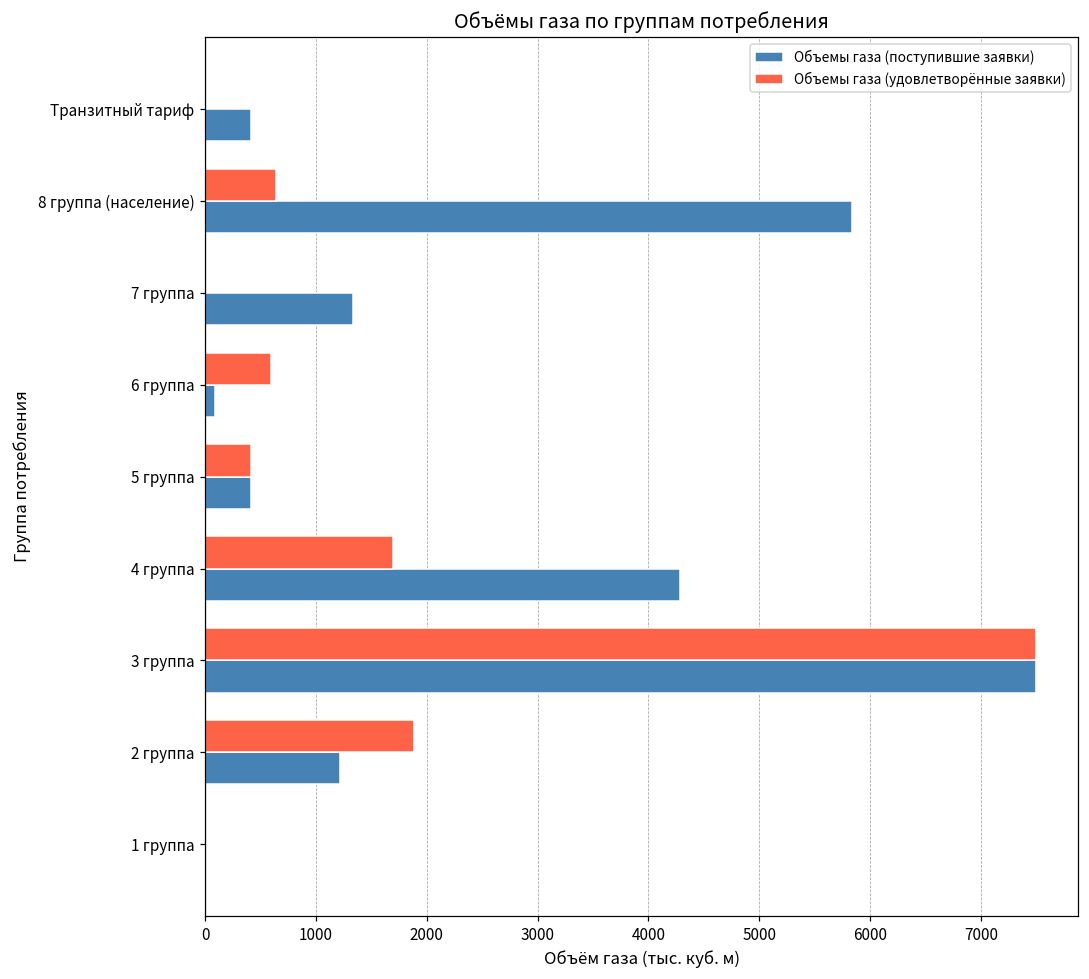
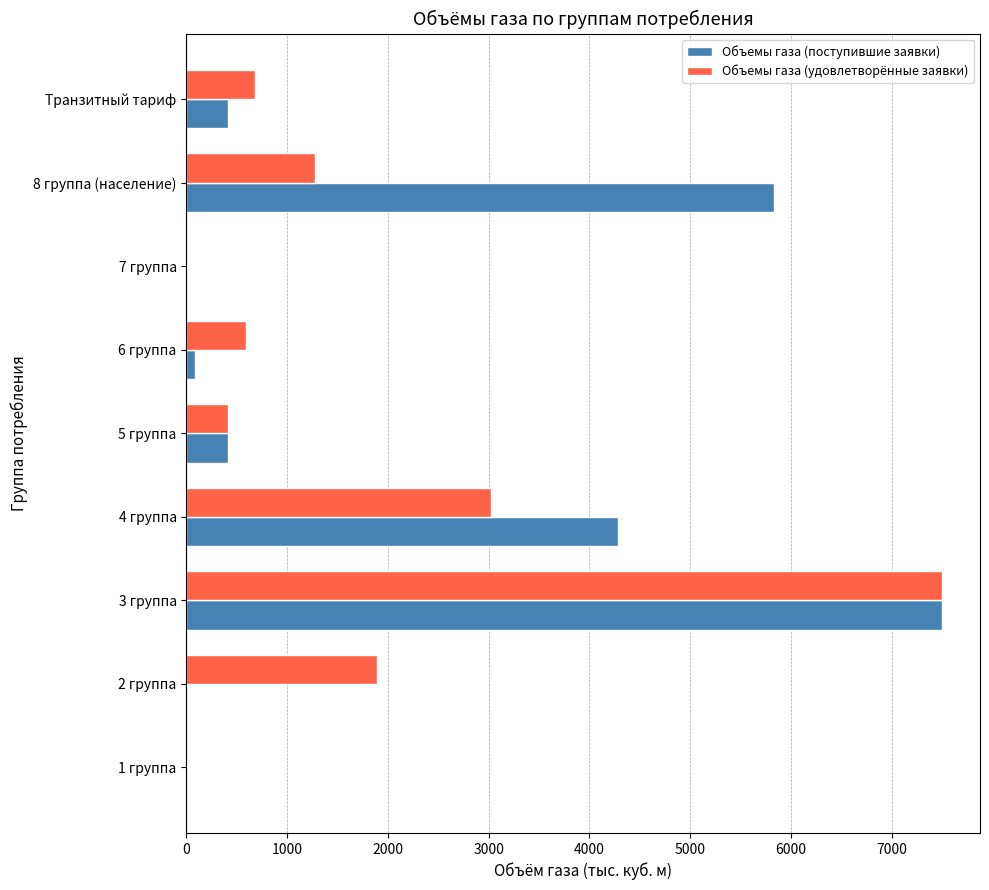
Объемы газа (удовлетворённые заявки), Транзитный тариф: 0 -> 680
Объемы газа (удовлетворённые заявки), 8 группа (население): 640 -> 1280
Объемы газа (поступившие заявки), 7 группа: 1330 -> 10
Объемы газа (удовлетворённые заявки), 4 группа: 1700 -> 3020
Объемы газа (поступившие заявки), 2 группа: 1220 -> 0
